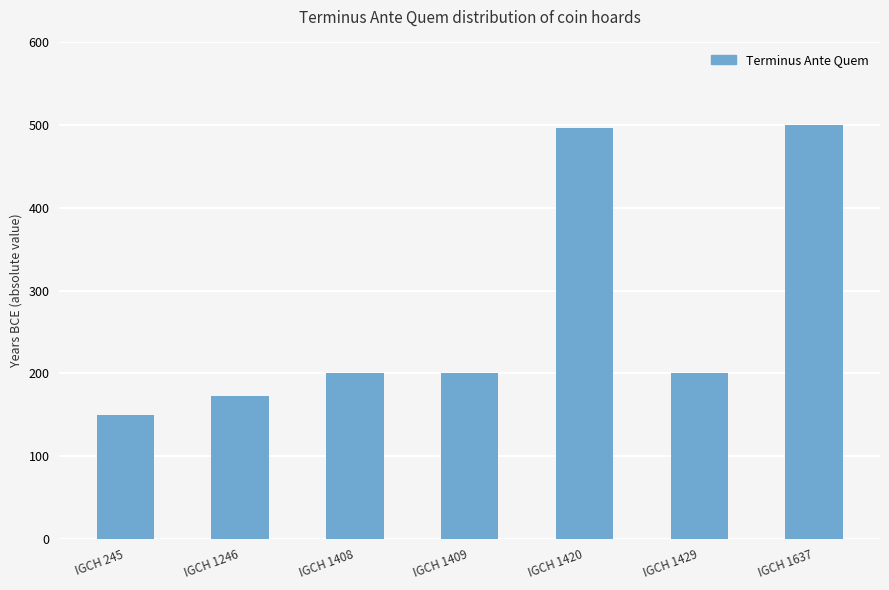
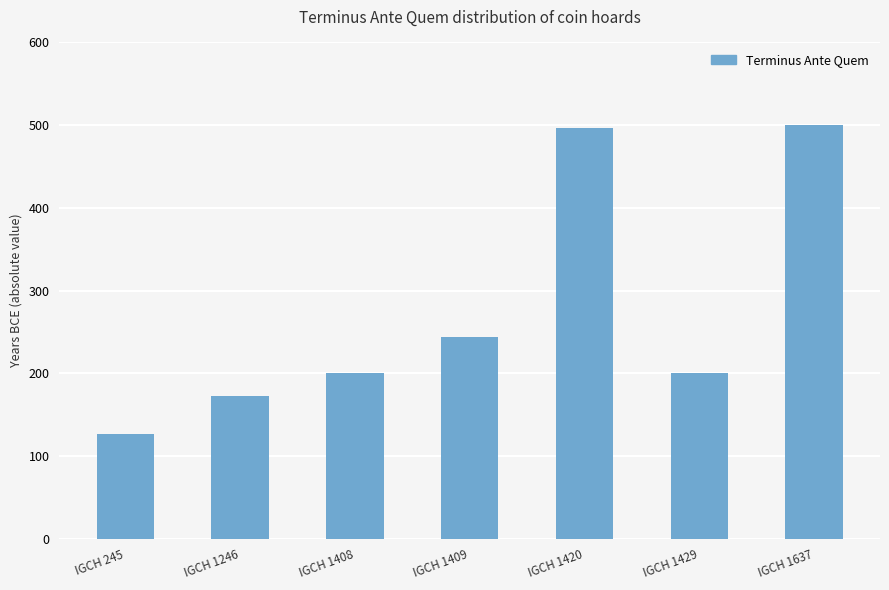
IGCH 245: 150 -> 130
IGCH 1409: 200 -> 240
